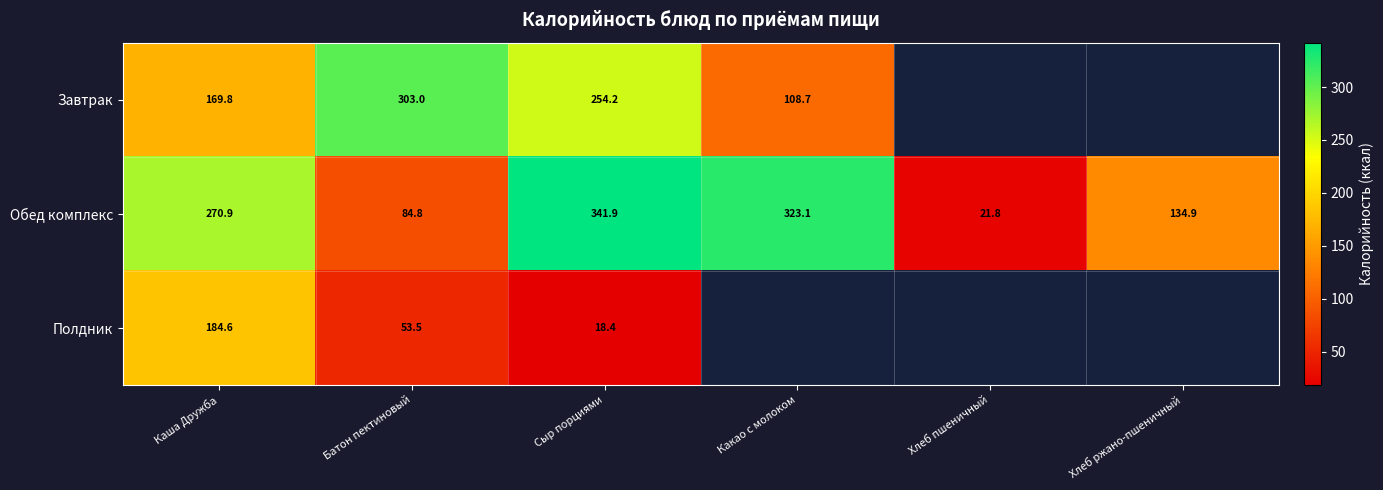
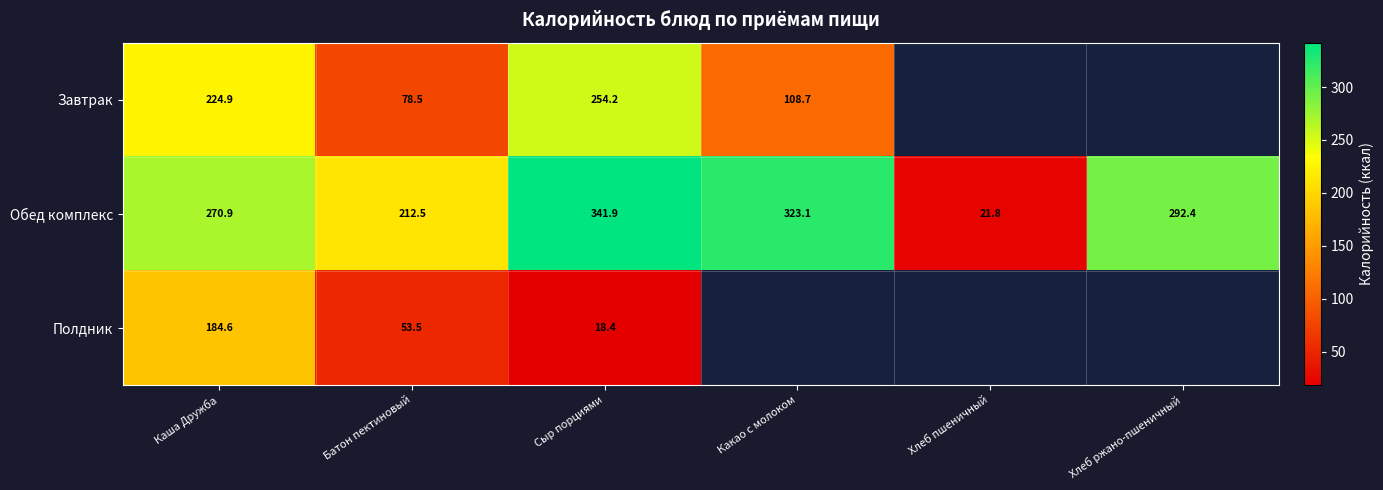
Завтрак, Каша Дружба: 169.8 -> 224.9
Завтрак, Батон пектиновый: 303.0 -> 78.5
Обед комплекс, Батон пектиновый: 84.8 -> 212.5
Обед комплекс, Хлеб ржано-пшеничный: 134.9 -> 292.4
